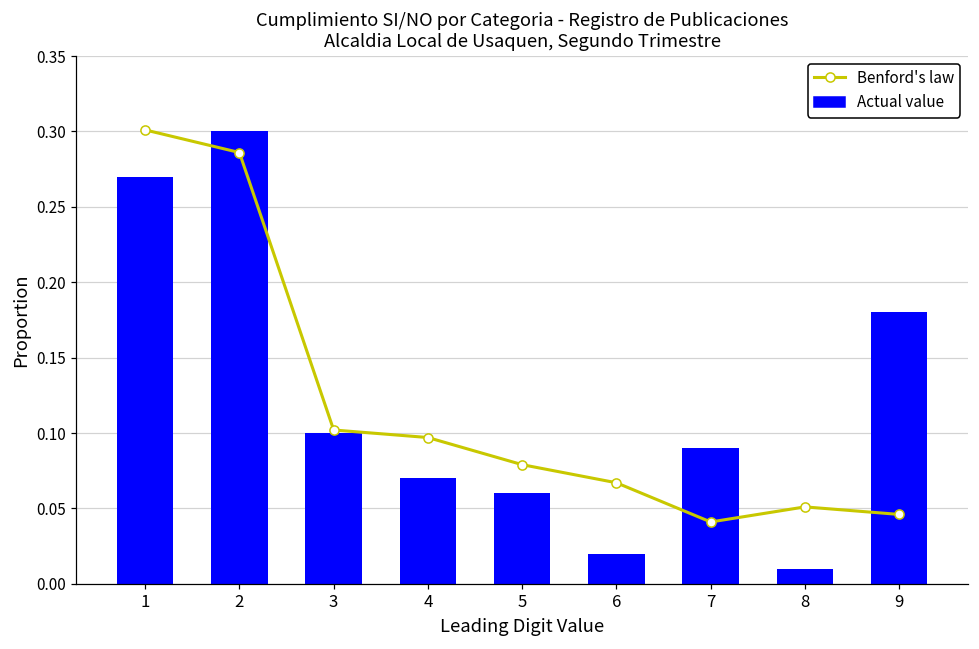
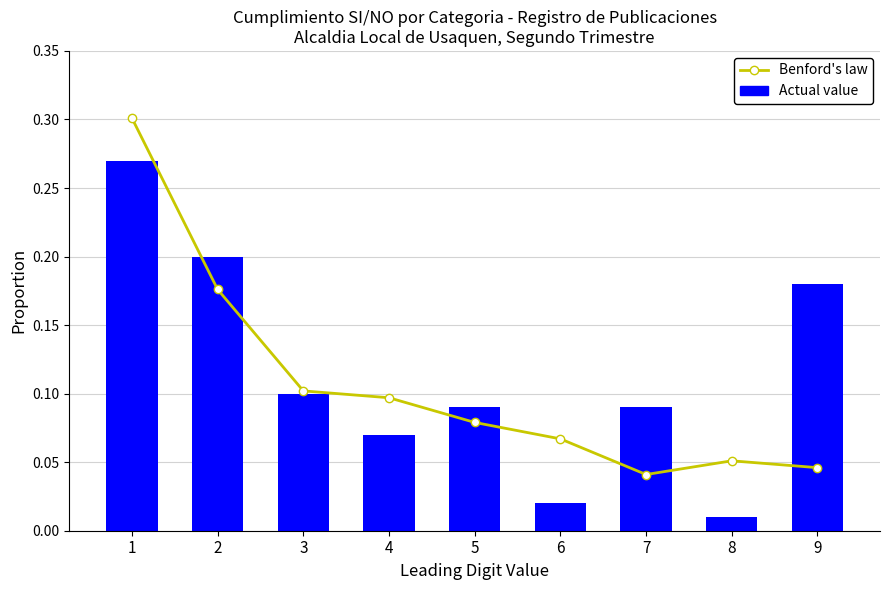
Benford's law, 2: 0.286 -> 0.176
Actual value, 2: 0.3 -> 0.2
Actual value, 5: 0.06 -> 0.09
